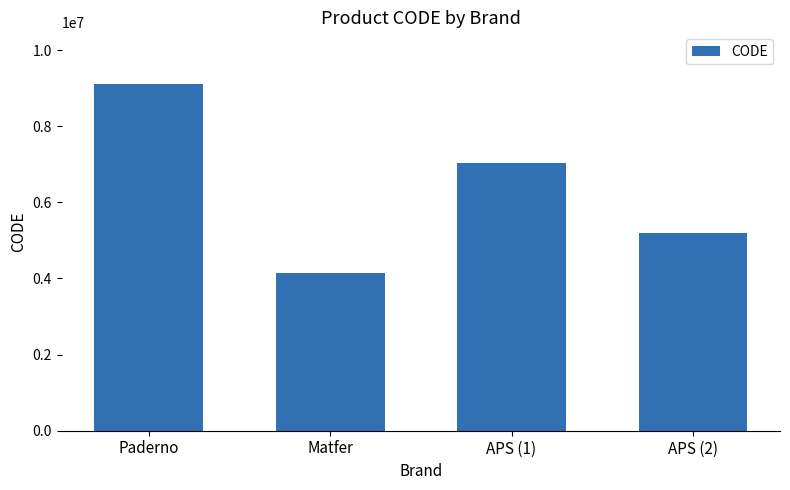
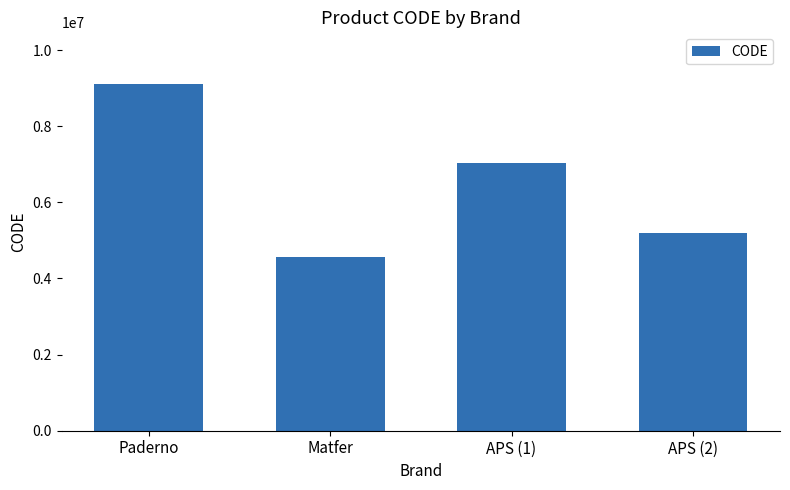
Matfer: 4100000 -> 4600000
